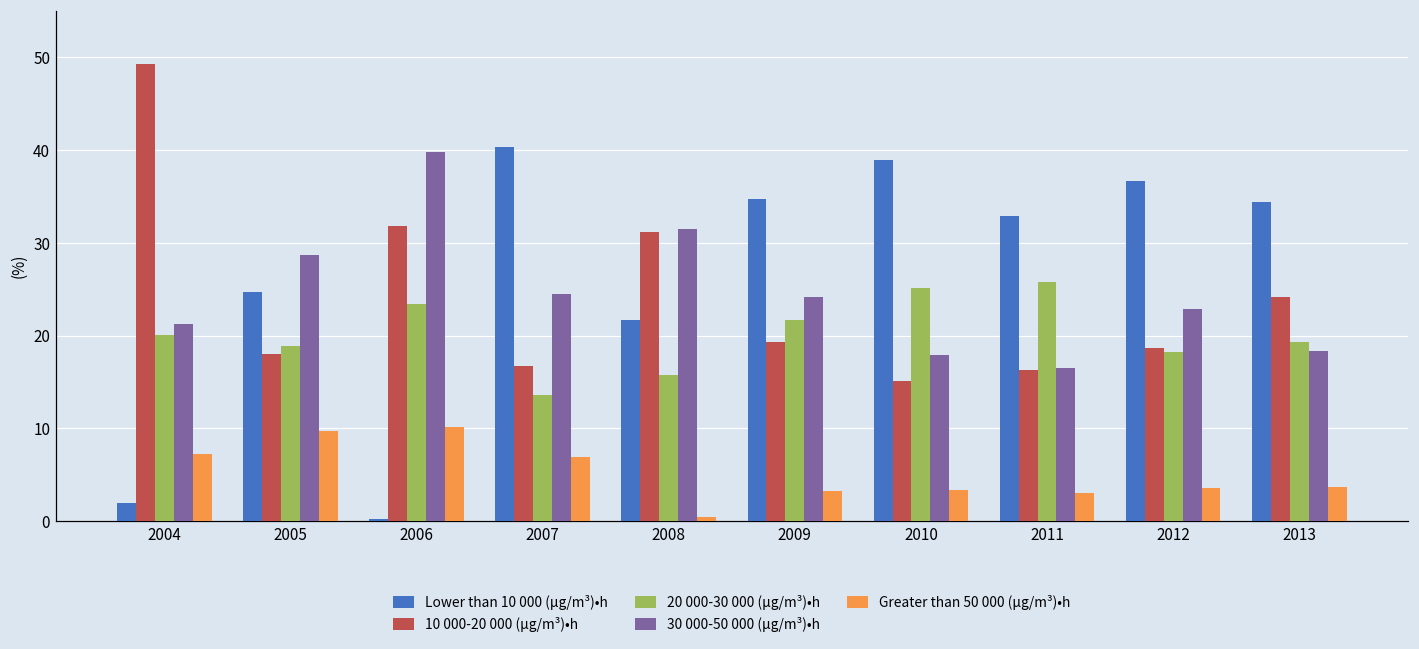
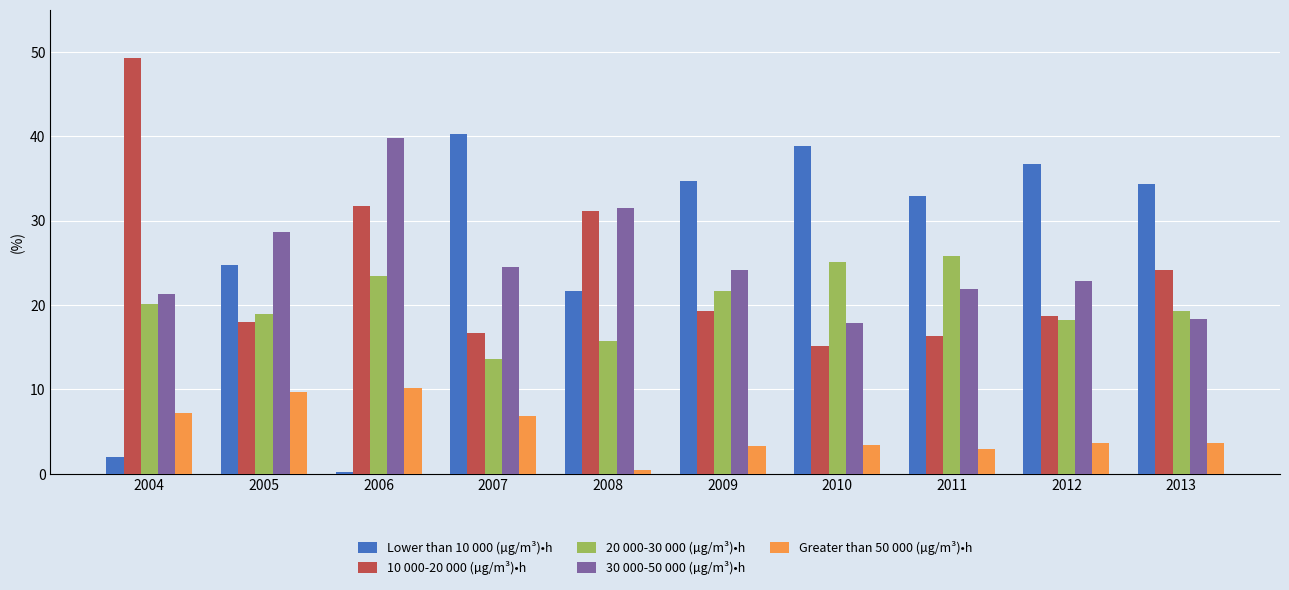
30 000-50 000 (µg/m³)•h, 2011: 17 -> 22
